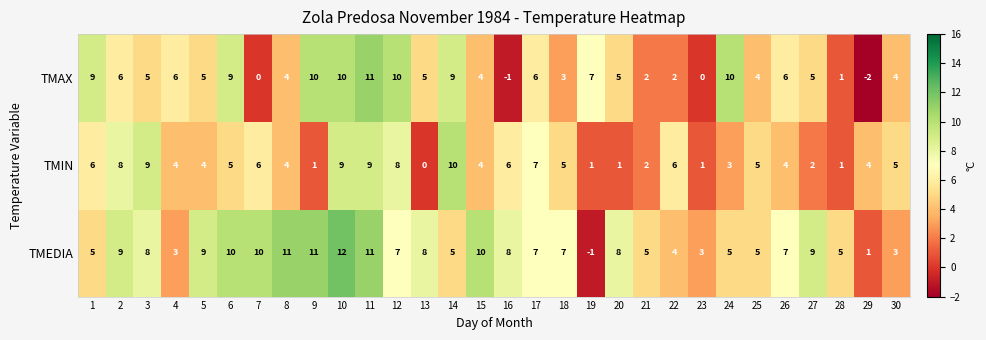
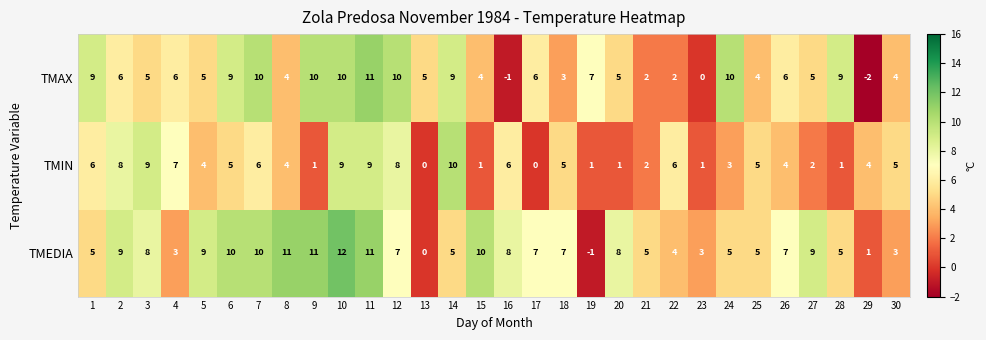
TMAX, 7: 0 -> 10
TMAX, 28: 1 -> 9
TMIN, 4: 4 -> 7
TMIN, 15: 4 -> 1
TMIN, 17: 7 -> 0
TMEDIA, 13: 8 -> 0
